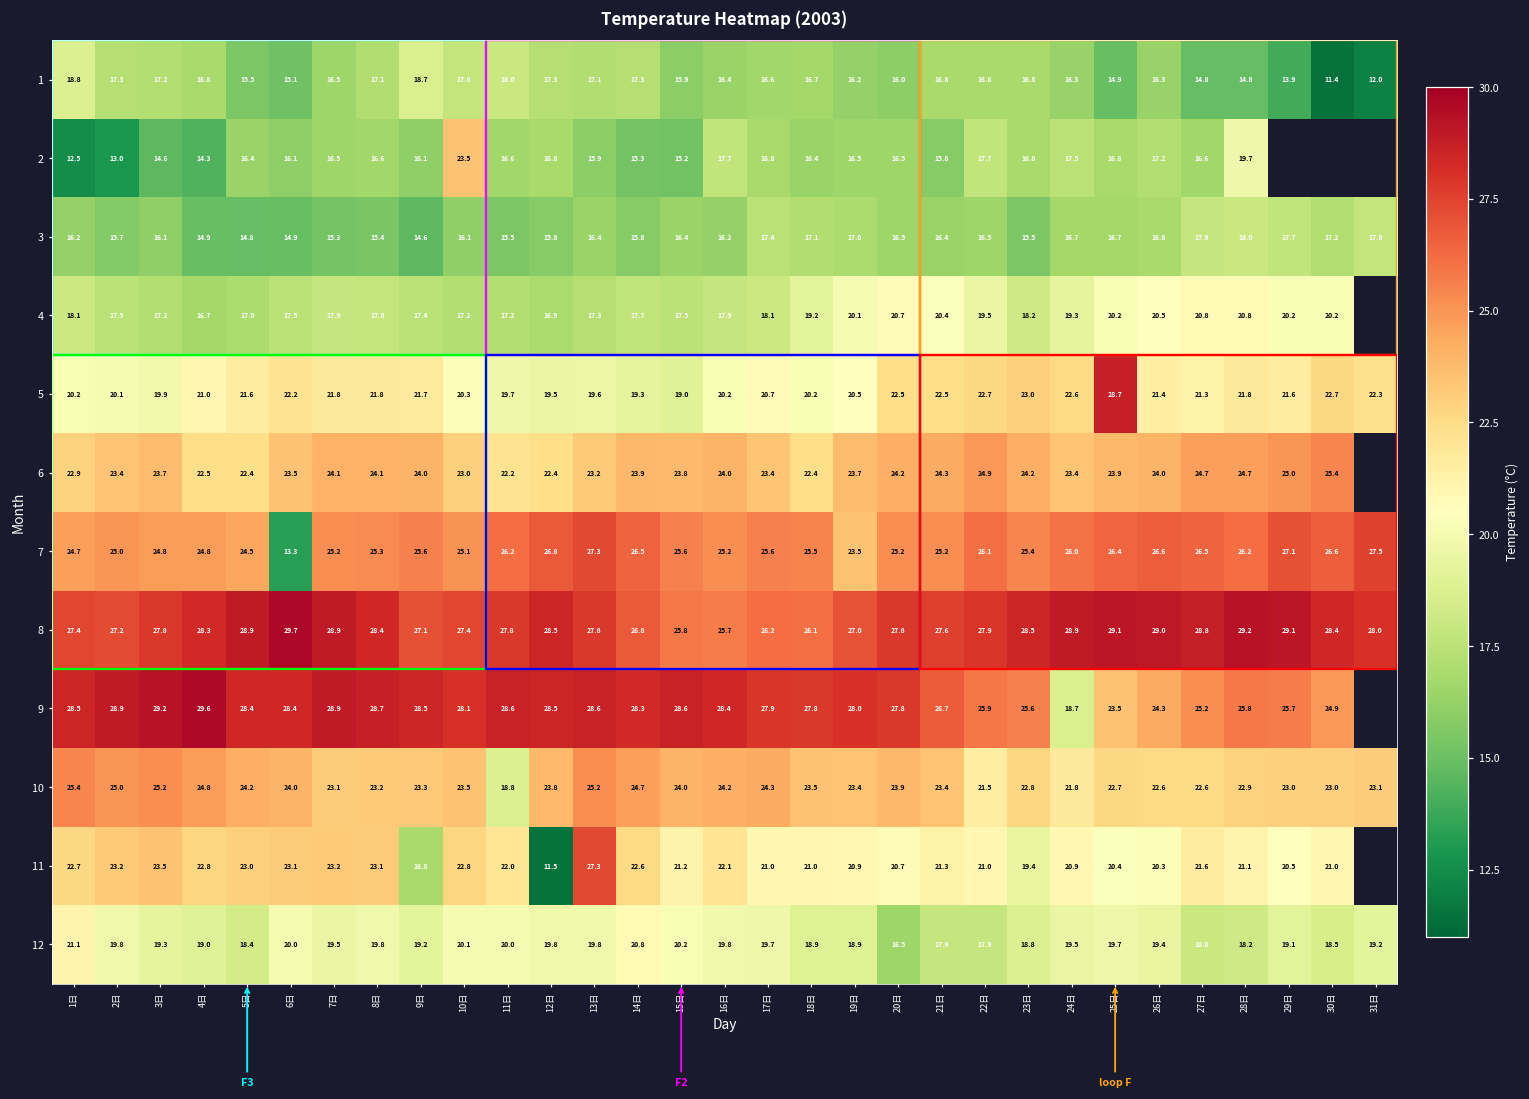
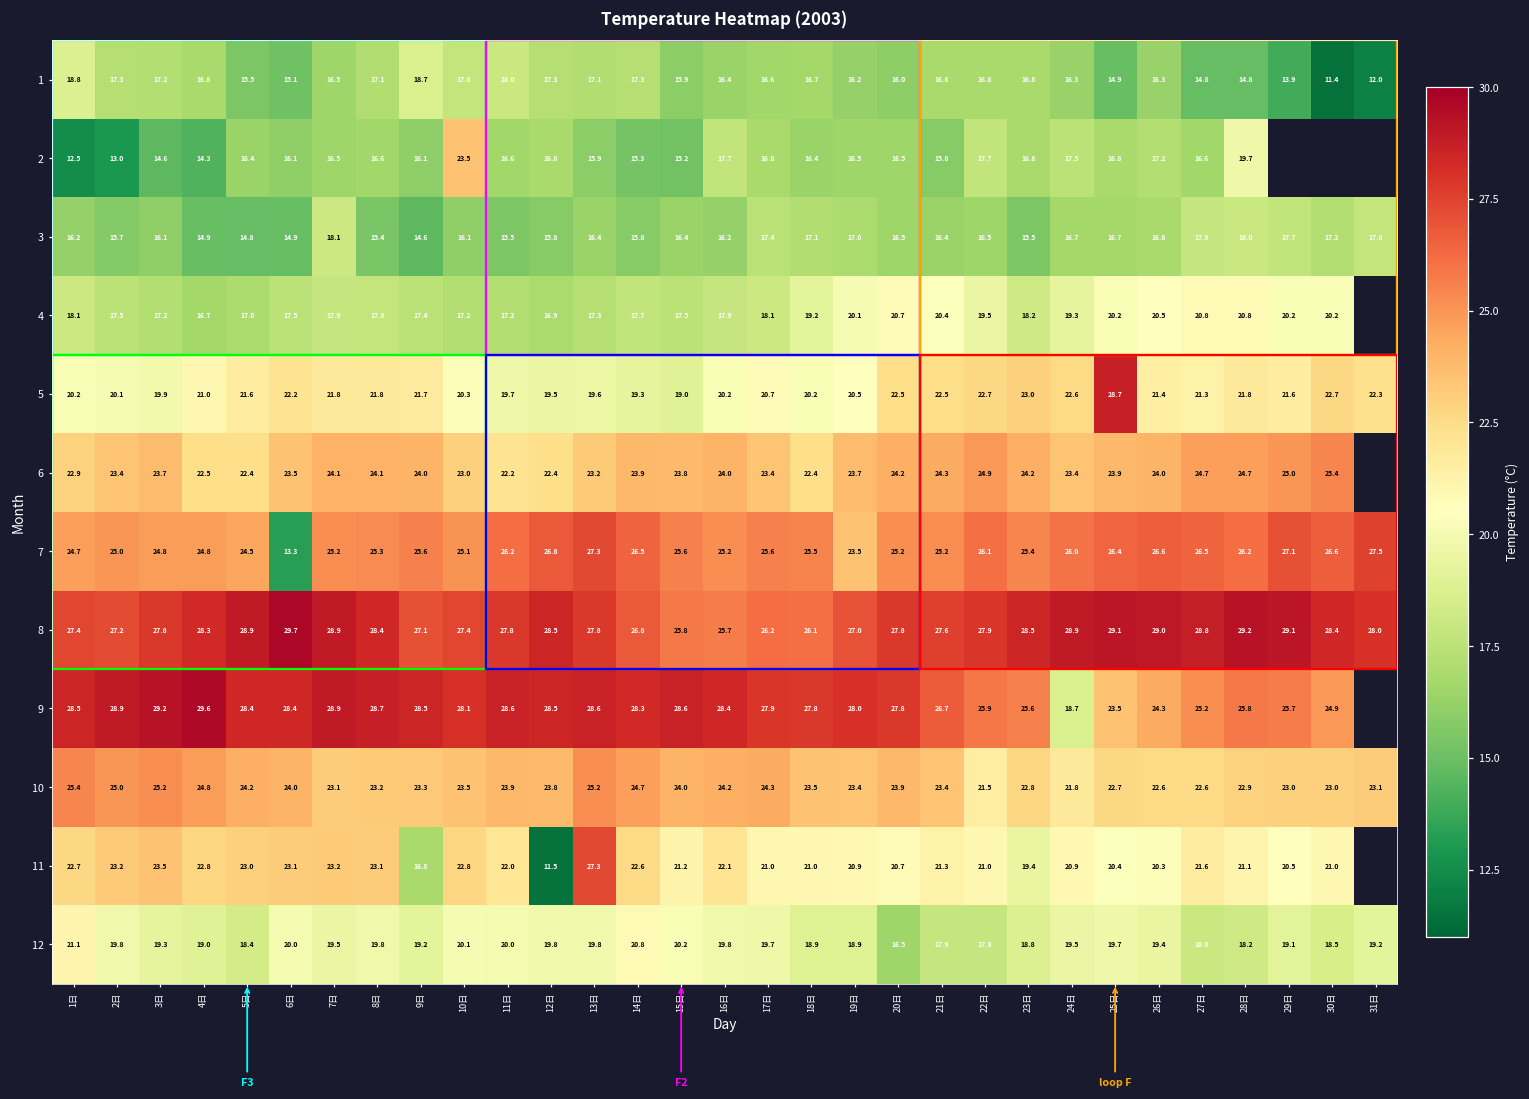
3, 7日: 15.3 -> 18.1
10, 11日: 18.8 -> 23.9
